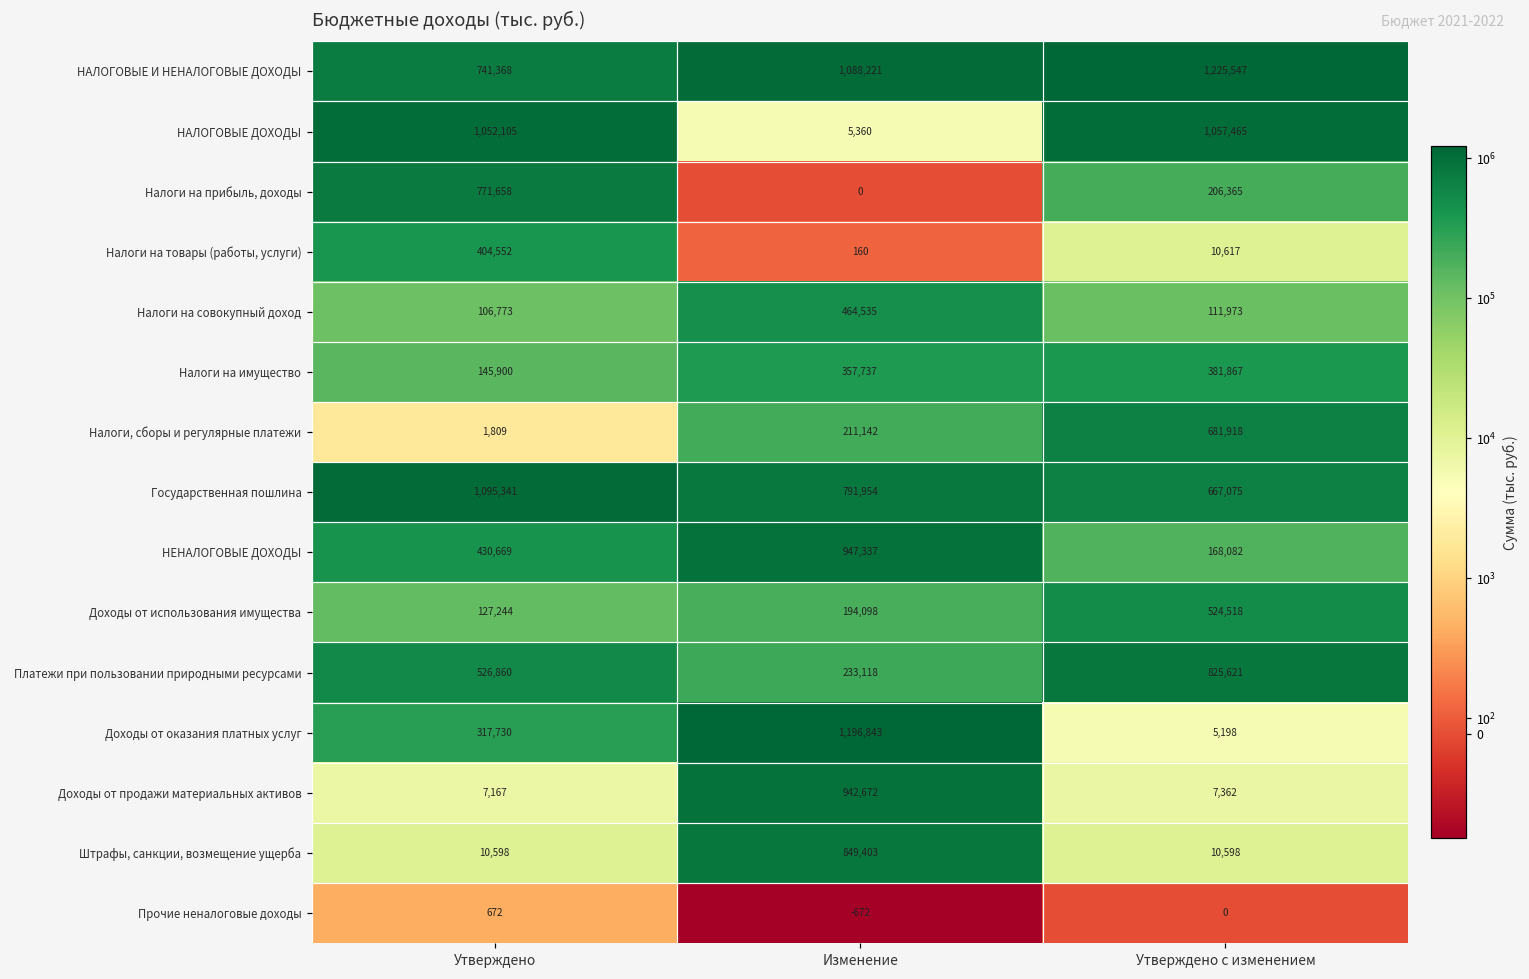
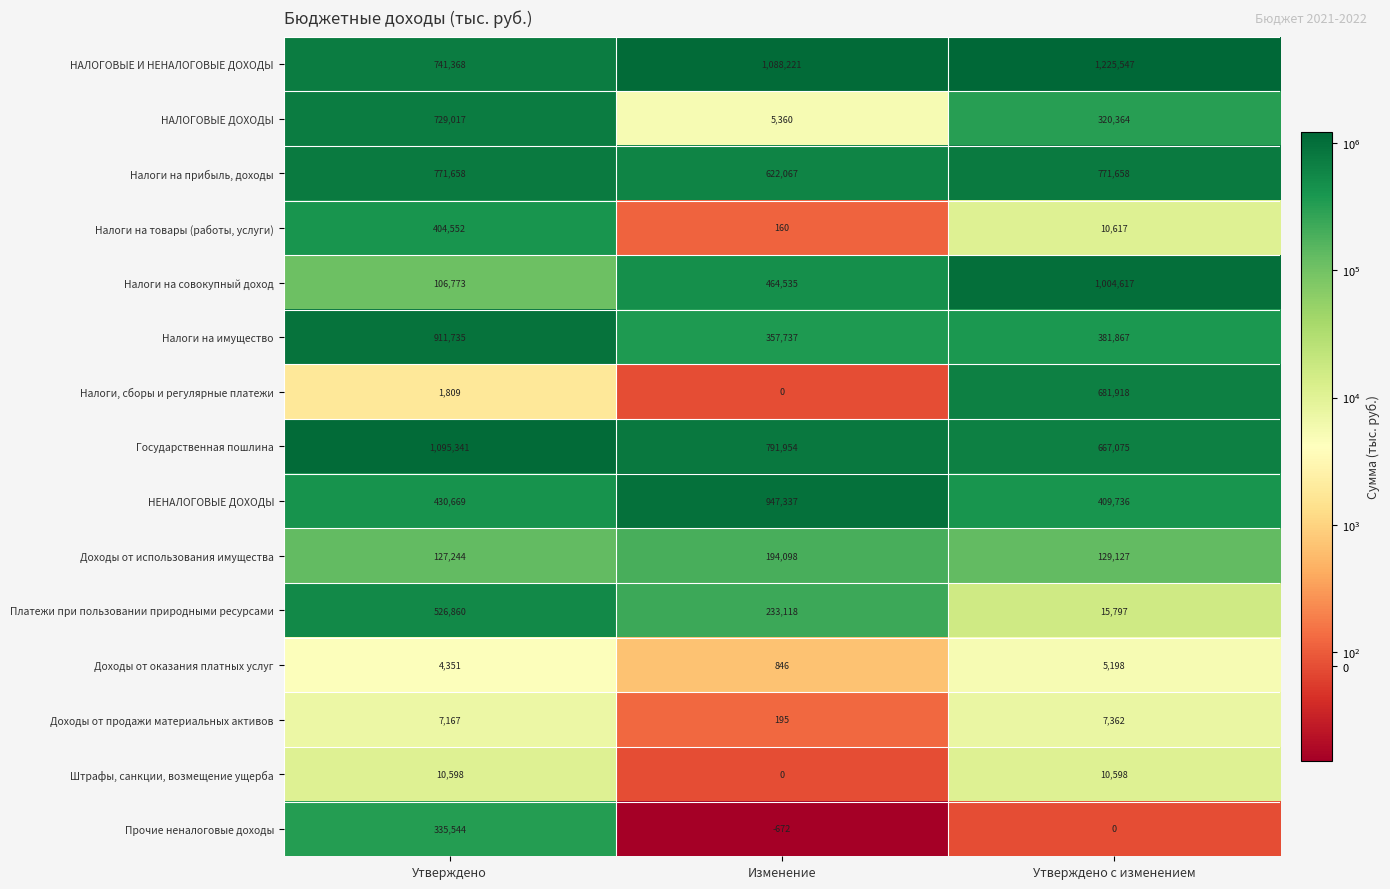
НАЛОГОВЫЕ ДОХОДЫ, Утверждено: 1,052,105 -> 729,017
НАЛОГОВЫЕ ДОХОДЫ, Утверждено с изменением: 1,057,465 -> 320,364
Налоги на прибыль, доходы, Изменение: 0 -> 622,067
Налоги на прибыль, доходы, Утверждено с изменением: 206,365 -> 771,658
Налоги на совокупный доход, Утверждено с изменением: 111,973 -> 1,004,617
Налоги на имущество, Утверждено: 145,900 -> 911,735
Налоги, сборы и регулярные платежи, Изменение: 211,142 -> 0
НЕНАЛОГОВЫЕ ДОХОДЫ, Утверждено с изменением: 168,082 -> 409,736
Доходы от использования имущества, Утверждено с изменением: 524,518 -> 129,127
Платежи при пользовании природными ресурсами, Утверждено с изменением: 825,621 -> 15,797
Доходы от оказания платных услуг, Утверждено: 317,730 -> 4,351
Доходы от оказания платных услуг, Изменение: 1,196,843 -> 846
Доходы от продажи материальных активов, Изменение: 942,672 -> 195
Штрафы, санкции, возмещение ущерба, Изменение: 849,403 -> 0
Прочие неналоговые доходы, Утверждено: 672 -> 335,544
